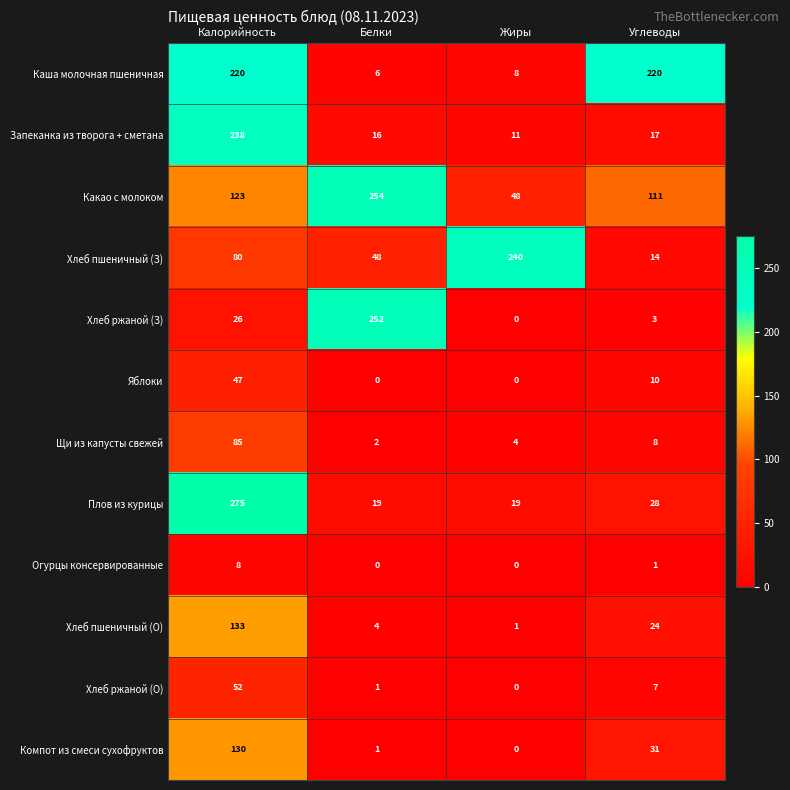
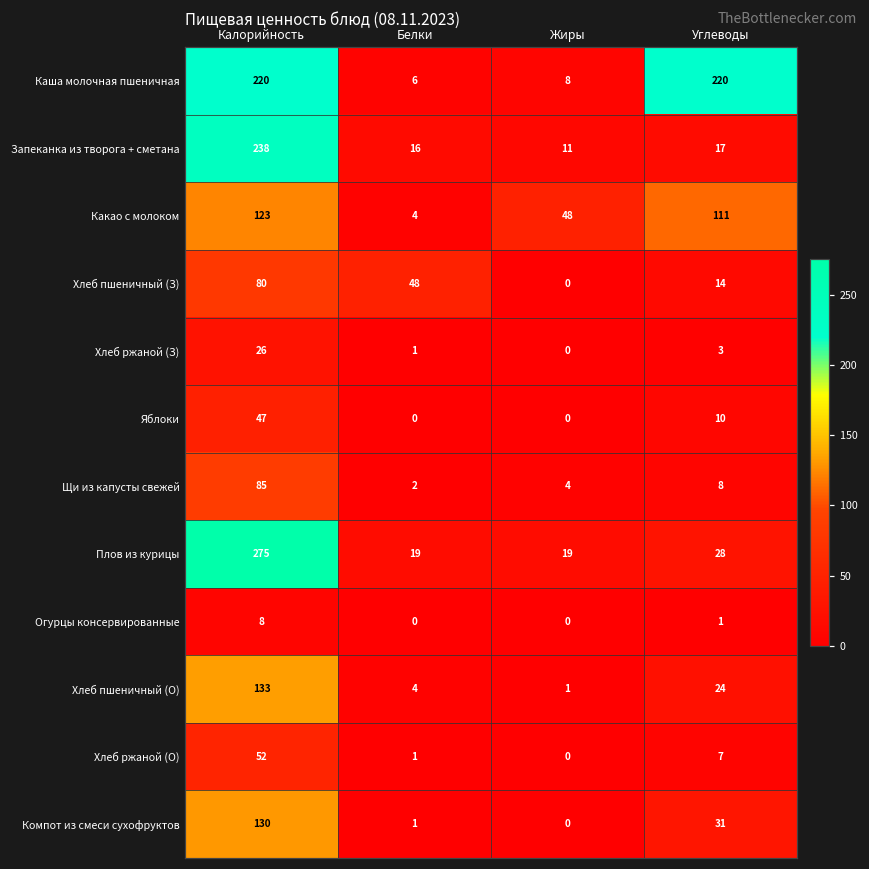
Какао с молоком, Белки: 254 -> 4
Хлеб пшеничный (З), Жиры: 240 -> 0
Хлеб ржаной (З), Белки: 252 -> 1
